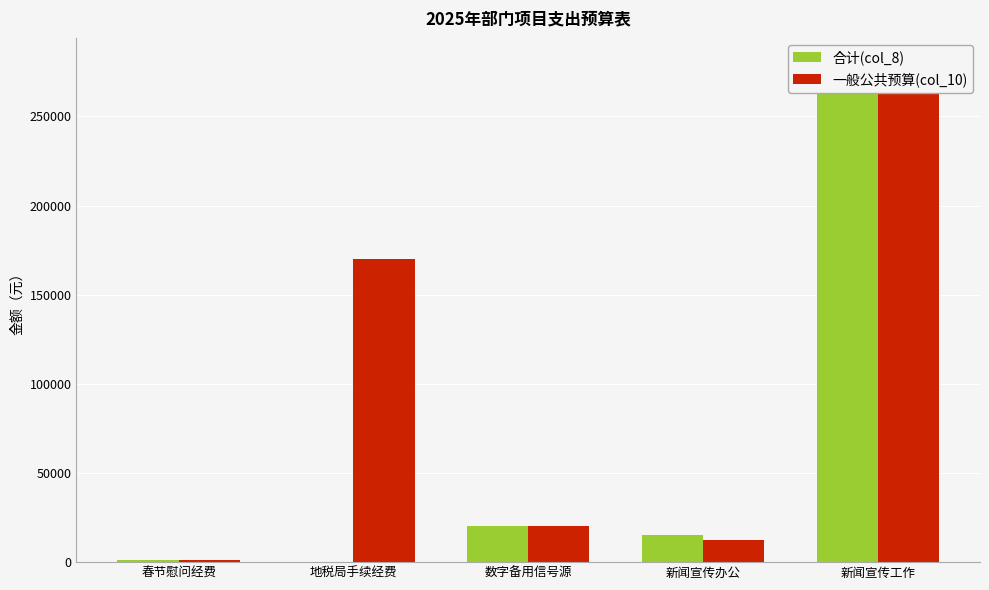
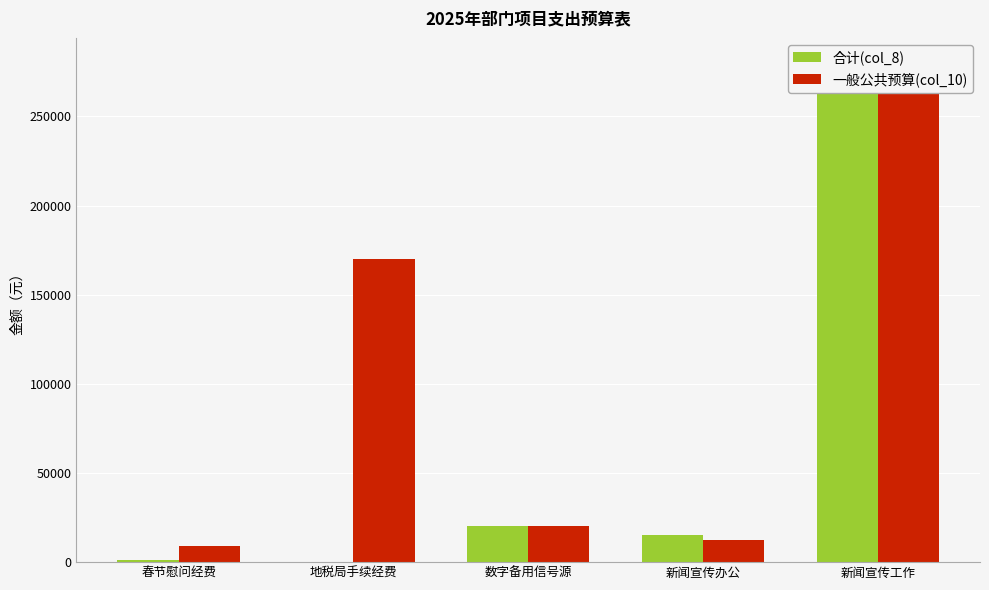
一般公共预算(col_10), 春节慰问经费: 1000 -> 9000
